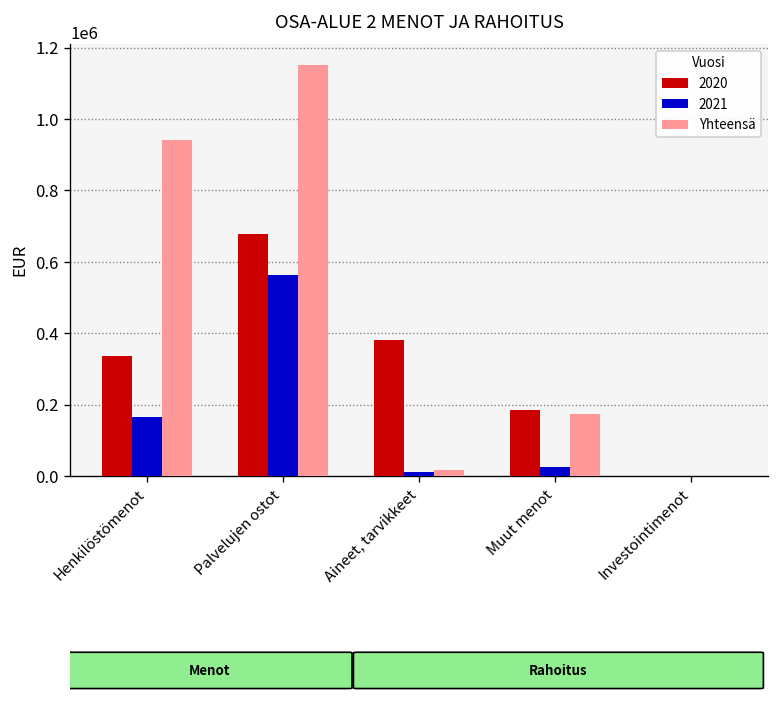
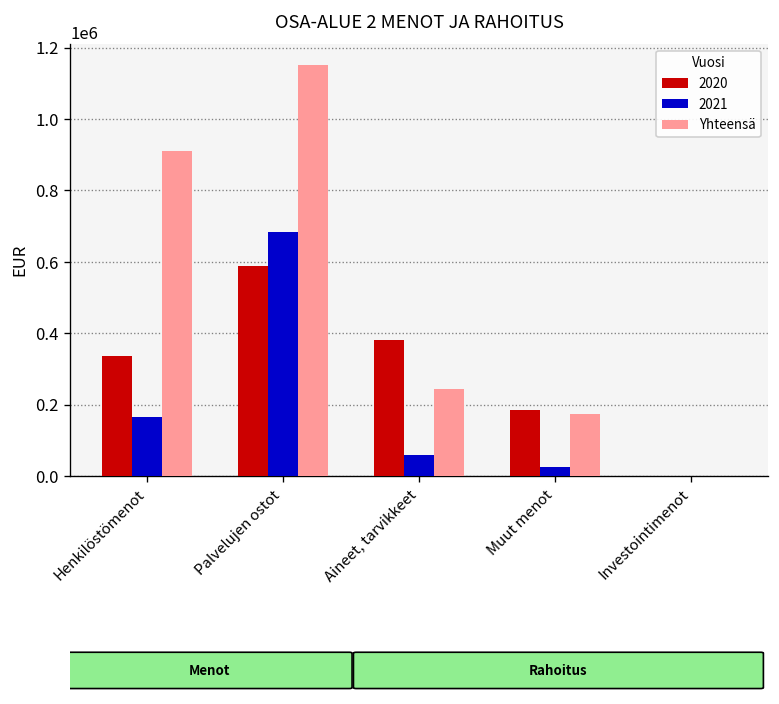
Yhteensä, Henkilöstömenot: 940000 -> 910000
2020, Palvelujen ostot: 680000 -> 590000
2021, Palvelujen ostot: 560000 -> 680000
2021, Aineet, tarvikkeet: 10000 -> 60000
Yhteensä, Aineet, tarvikkeet: 20000 -> 240000
